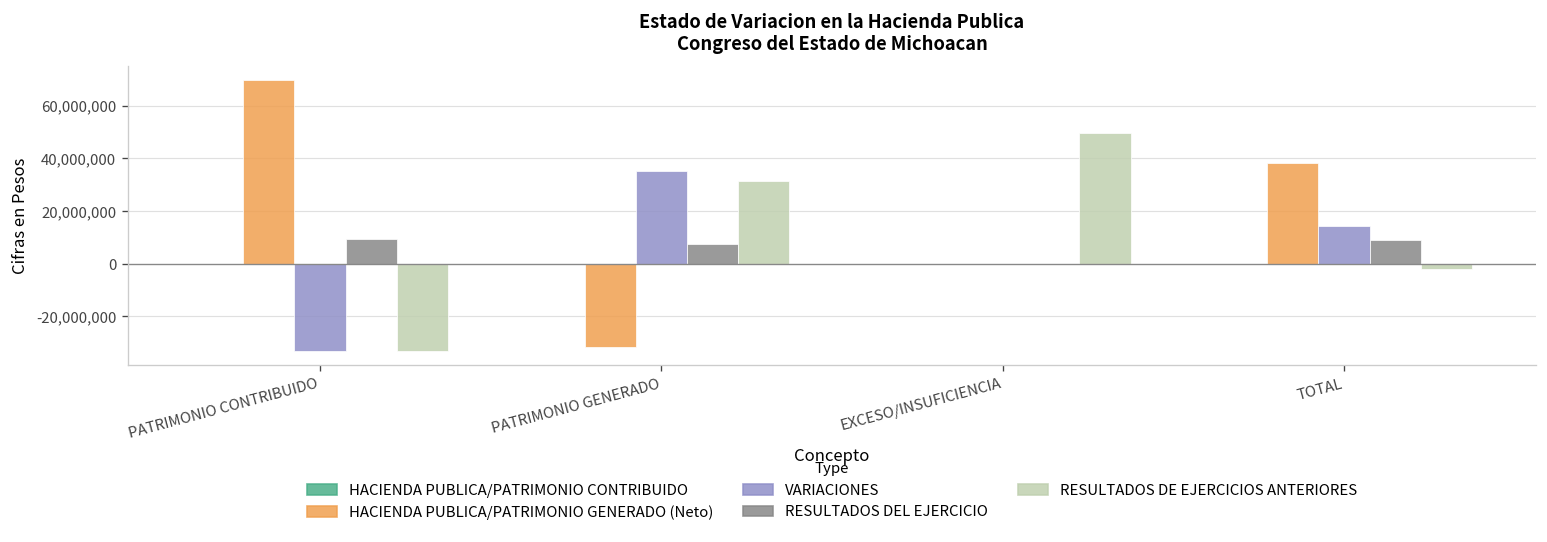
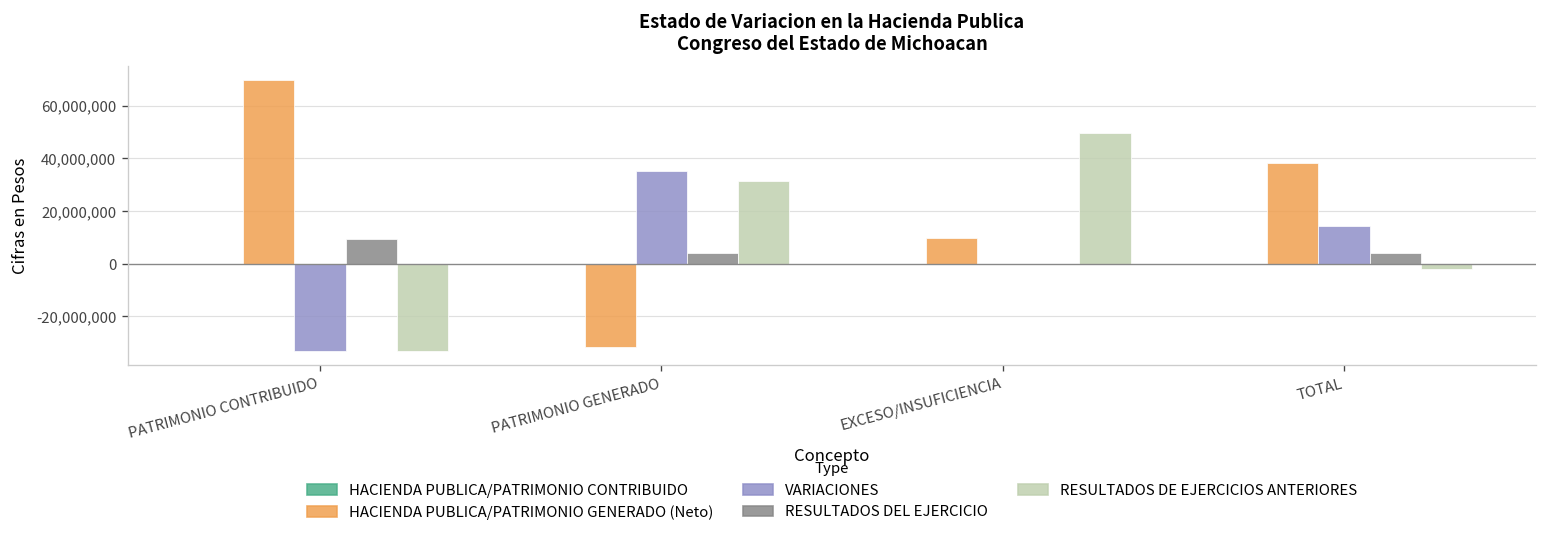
RESULTADOS DEL EJERCICIO, PATRIMONIO GENERADO: 8,000,000 -> 4,000,000
HACIENDA PUBLICA/PATRIMONIO GENERADO (Neto), EXCESO/INSUFICIENCIA: 0 -> 10,000,000
RESULTADOS DEL EJERCICIO, TOTAL: 9,000,000 -> 4,000,000
